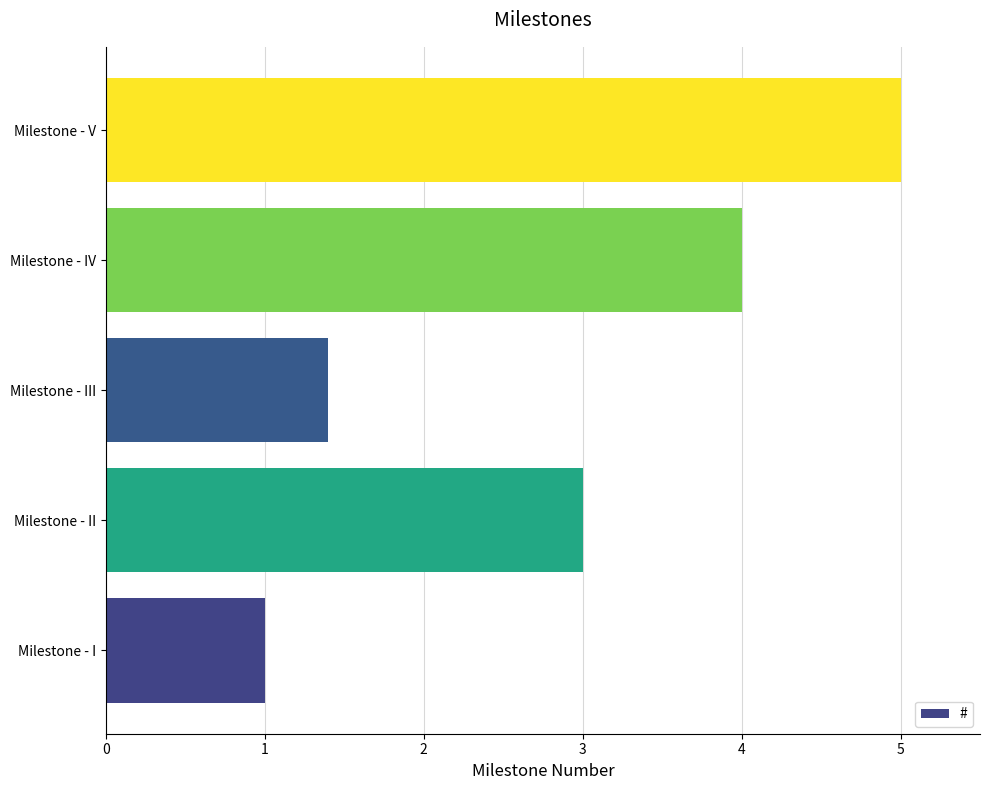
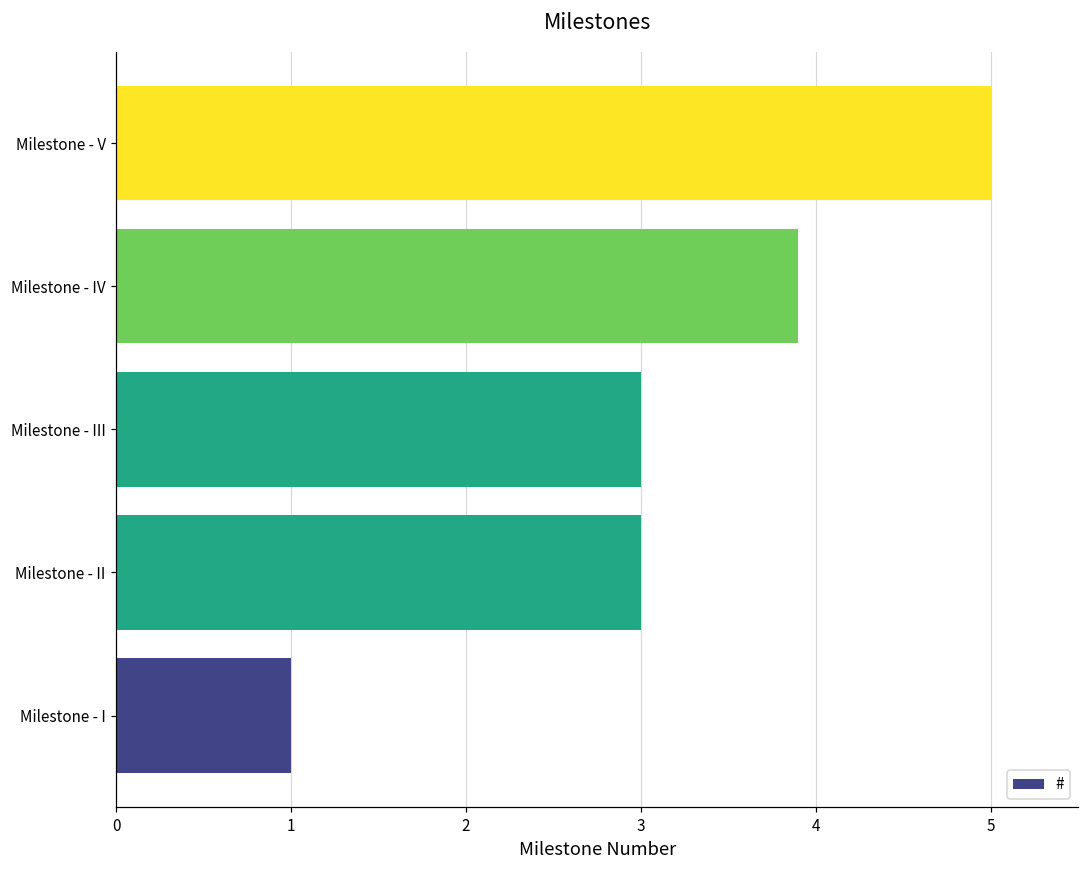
Milestone - IV: 4.0 -> 3.9
Milestone - III: 1.4 -> 3.0
